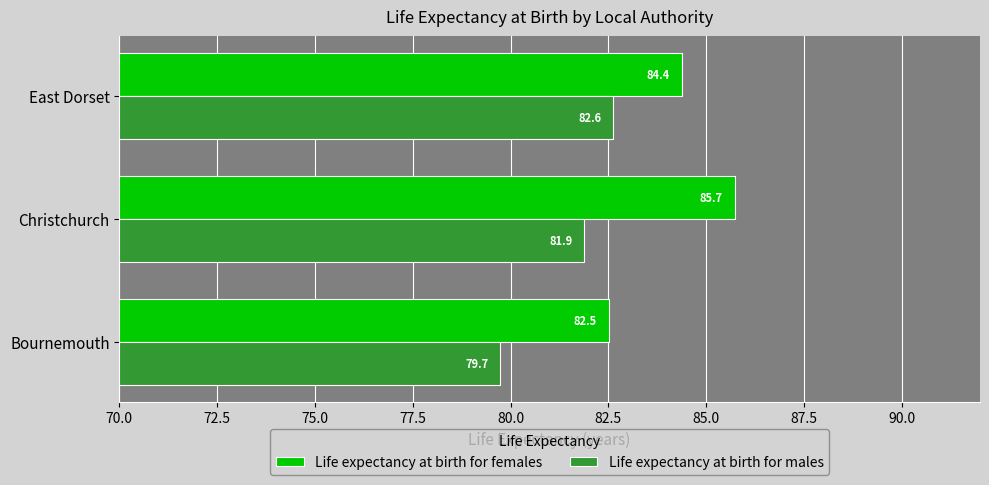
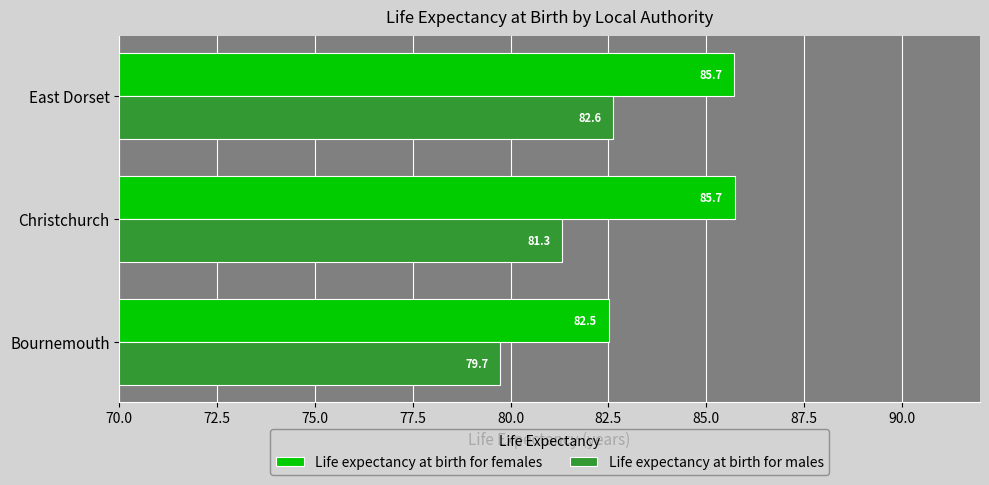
Life expectancy at birth for females, East Dorset: 84.4 -> 85.7
Life expectancy at birth for males, Christchurch: 81.9 -> 81.3
